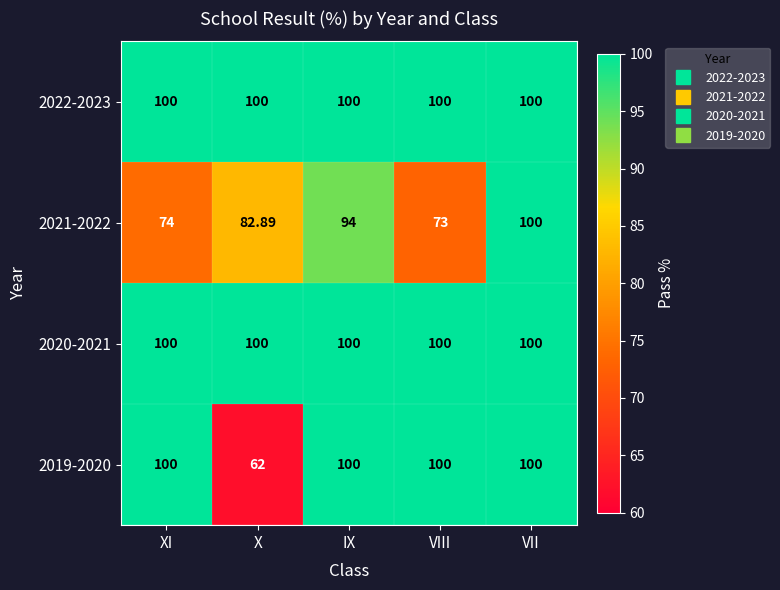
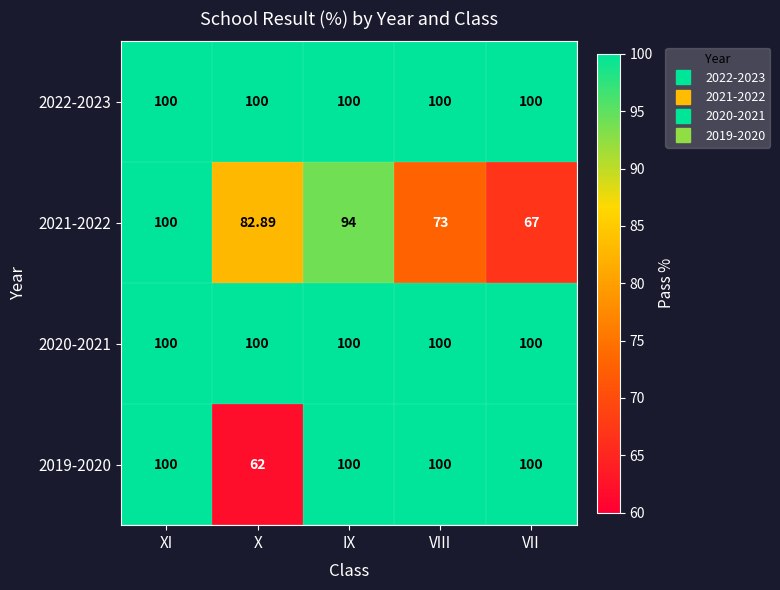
2021-2022, XI: 74 -> 100
2021-2022, VII: 100 -> 67
